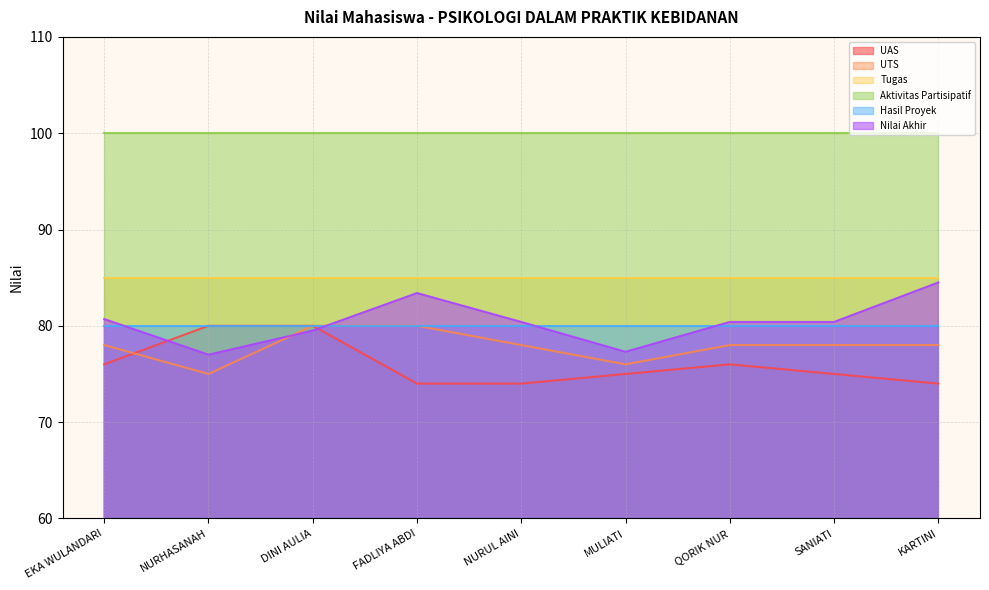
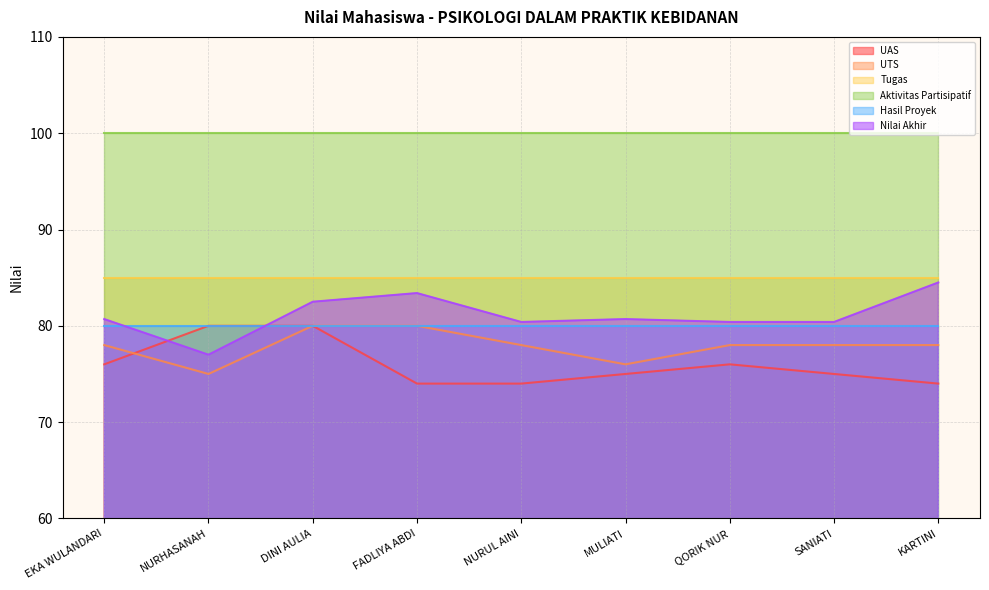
Nilai Akhir, DINI AULIA: 80 -> 83
Nilai Akhir, MULIATI: 77 -> 81
